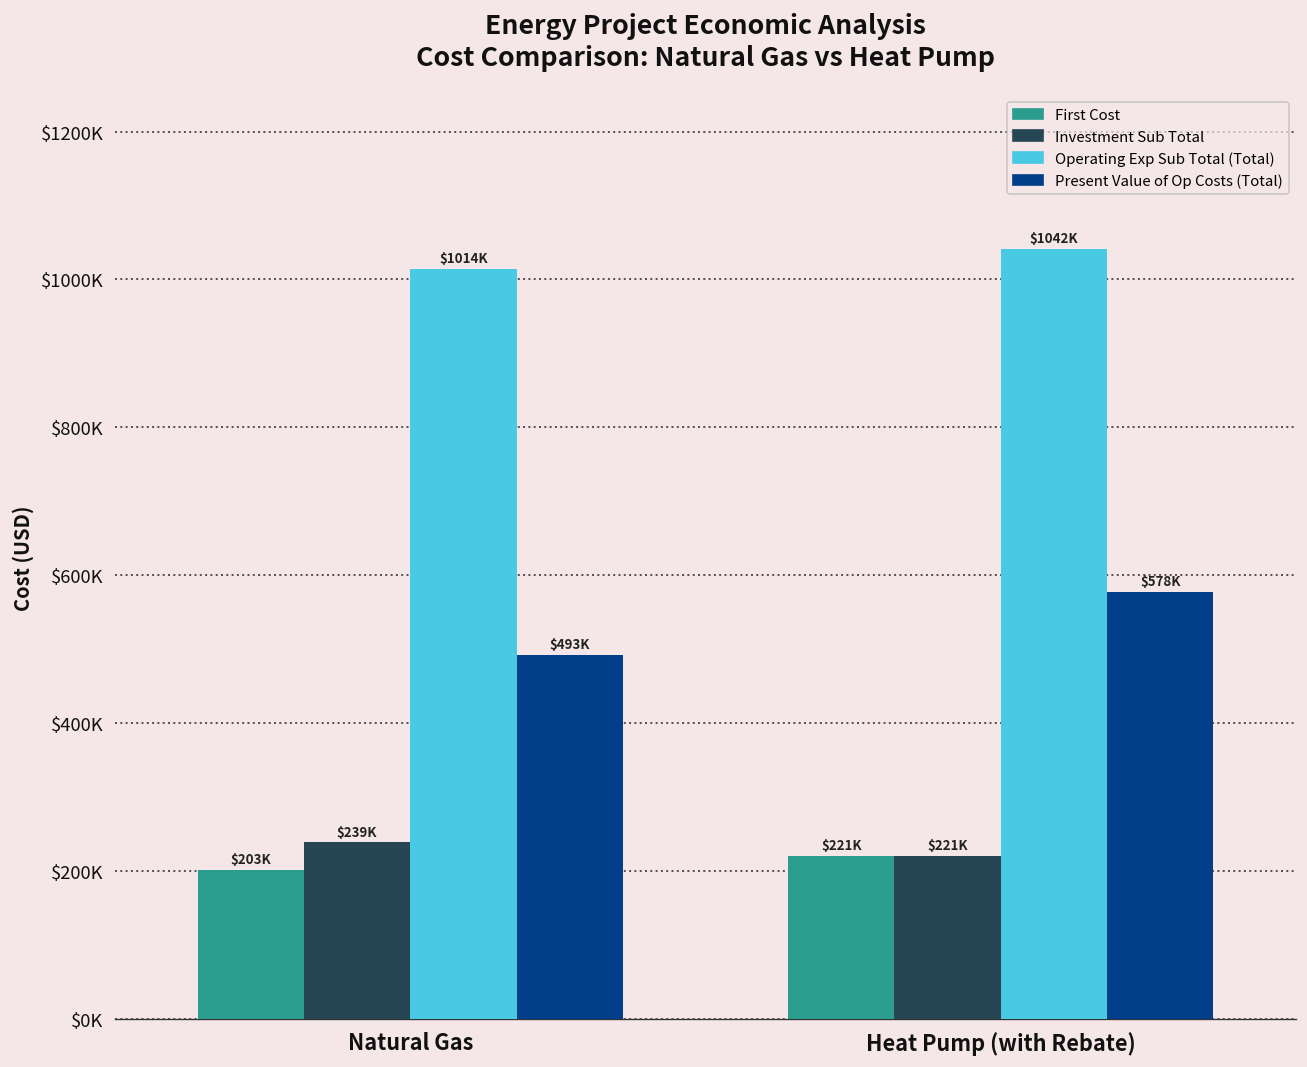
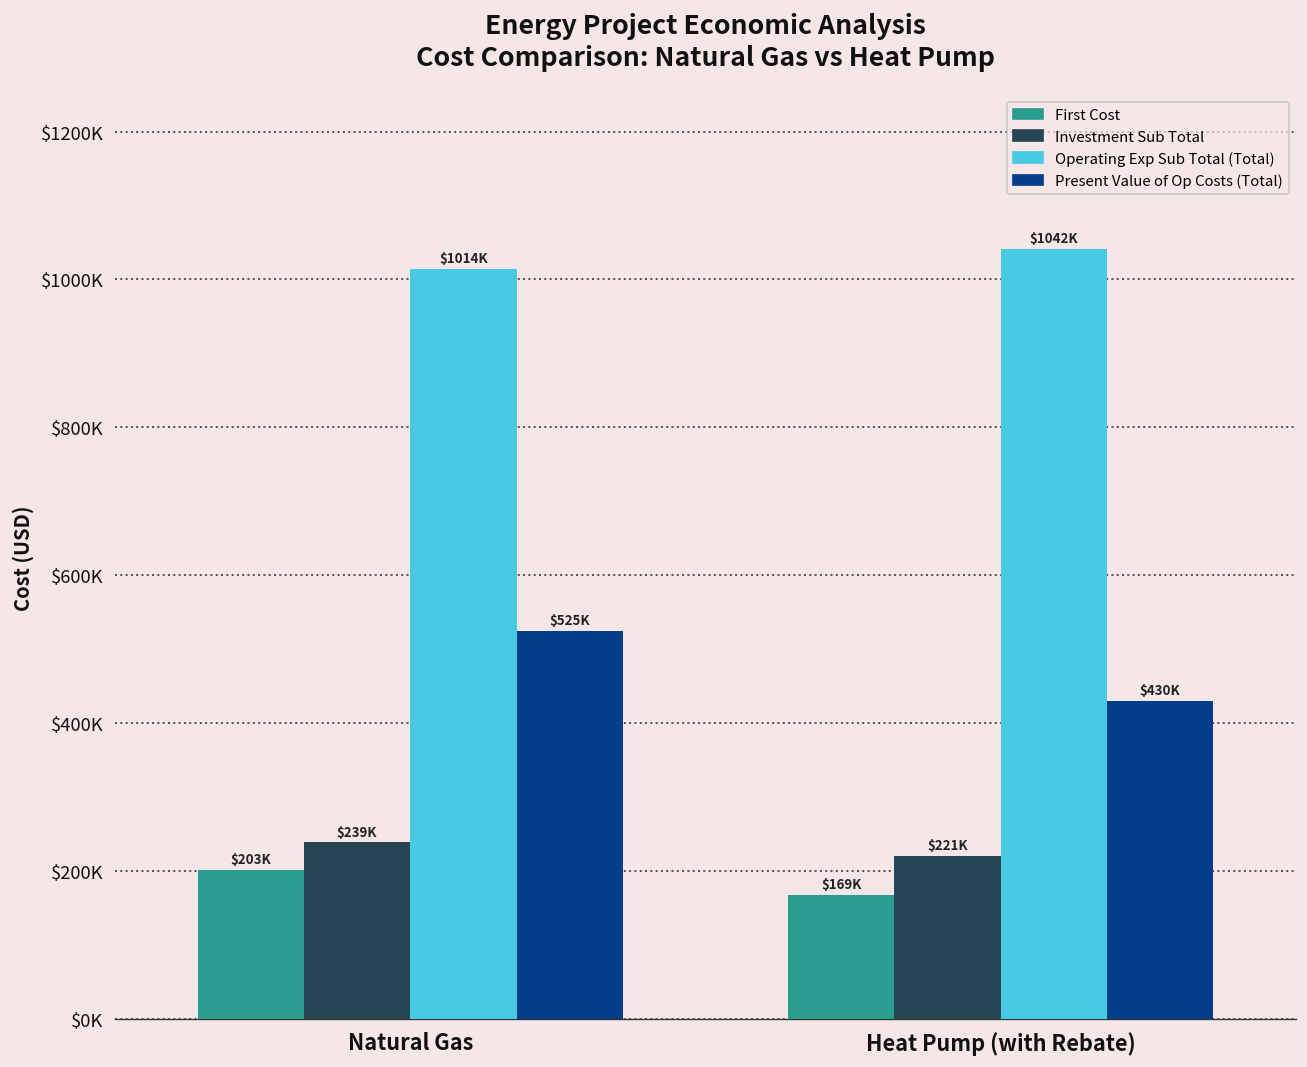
Present Value of Op Costs (Total), Natural Gas: $493K -> $525K
First Cost, Heat Pump (with Rebate): $221K -> $169K
Present Value of Op Costs (Total), Heat Pump (with Rebate): $578K -> $430K
